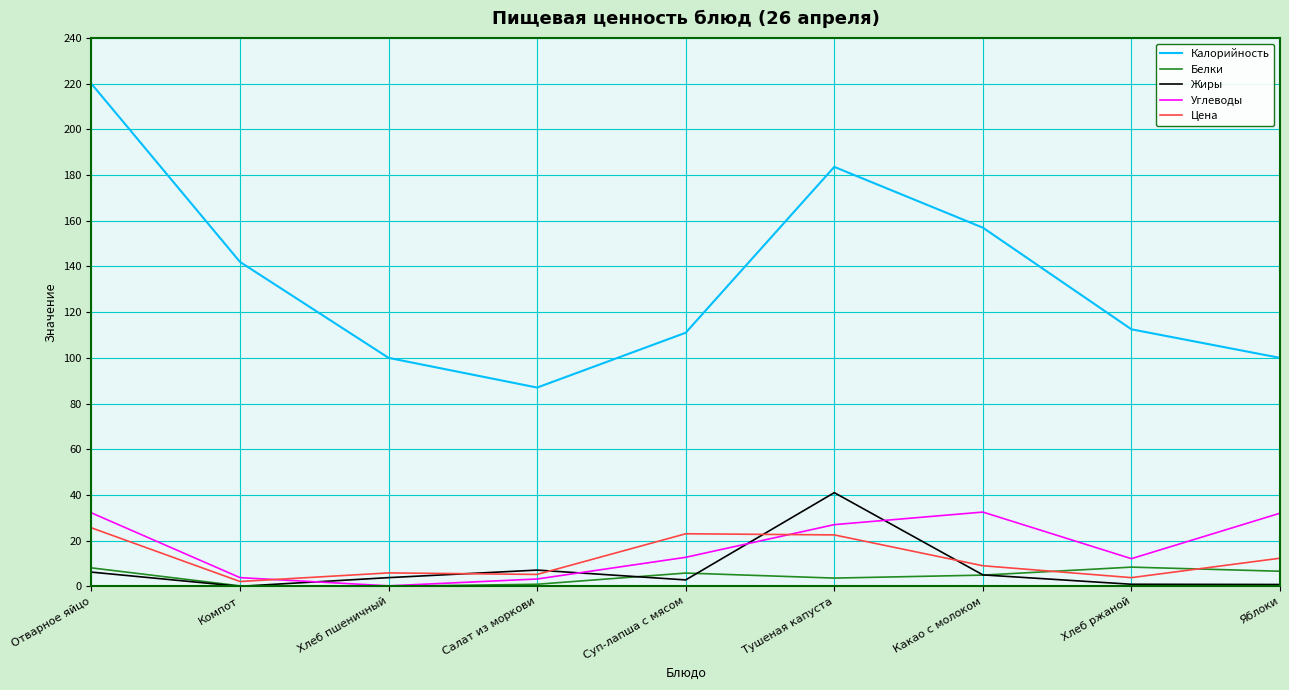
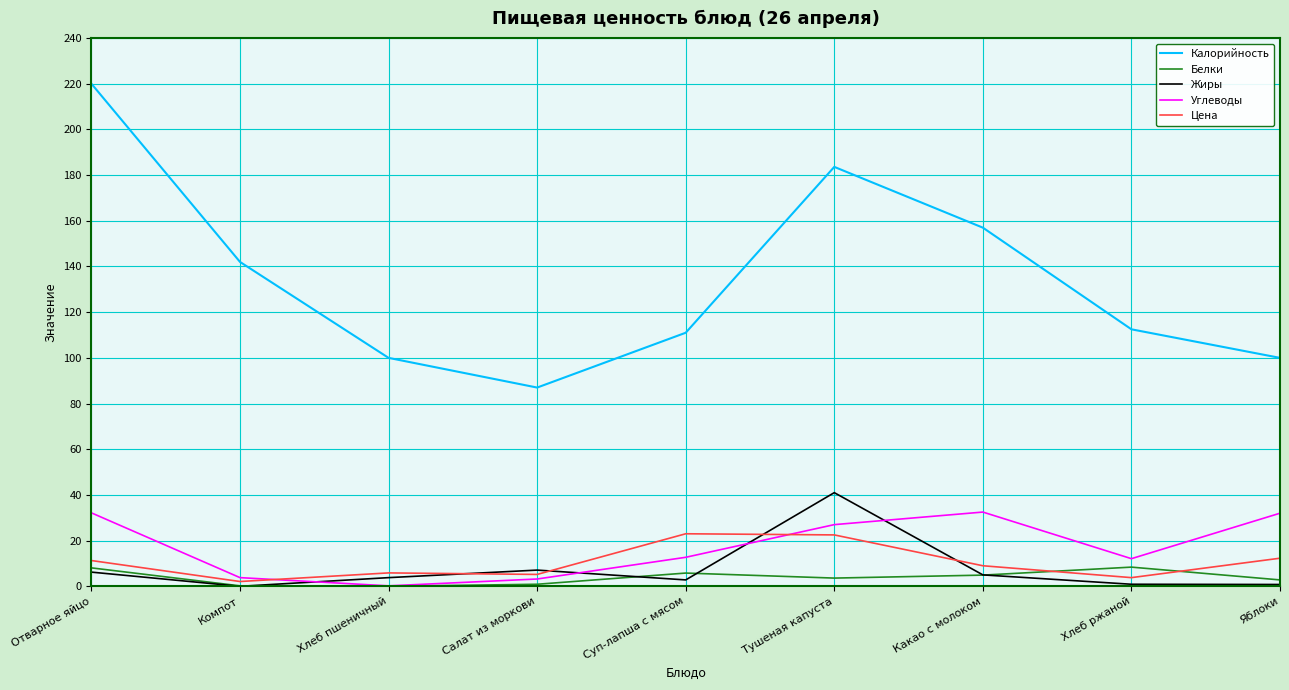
Цена, Отварное яйцо: 26 -> 11
Белки, Яблоки: 7 -> 3
